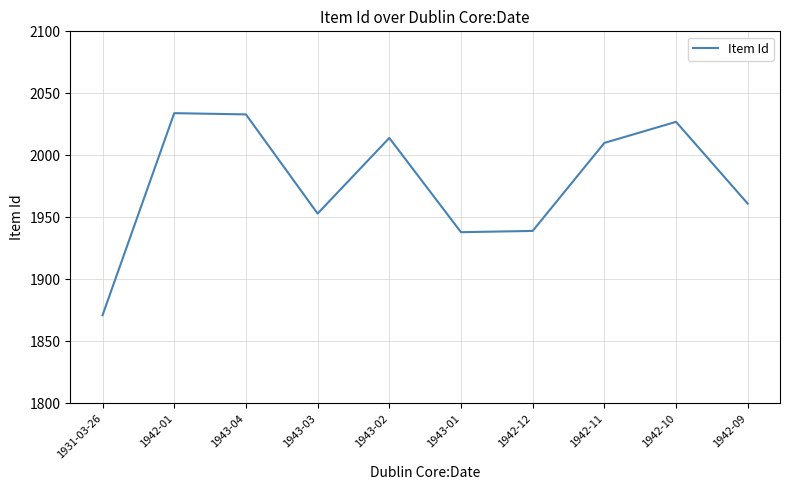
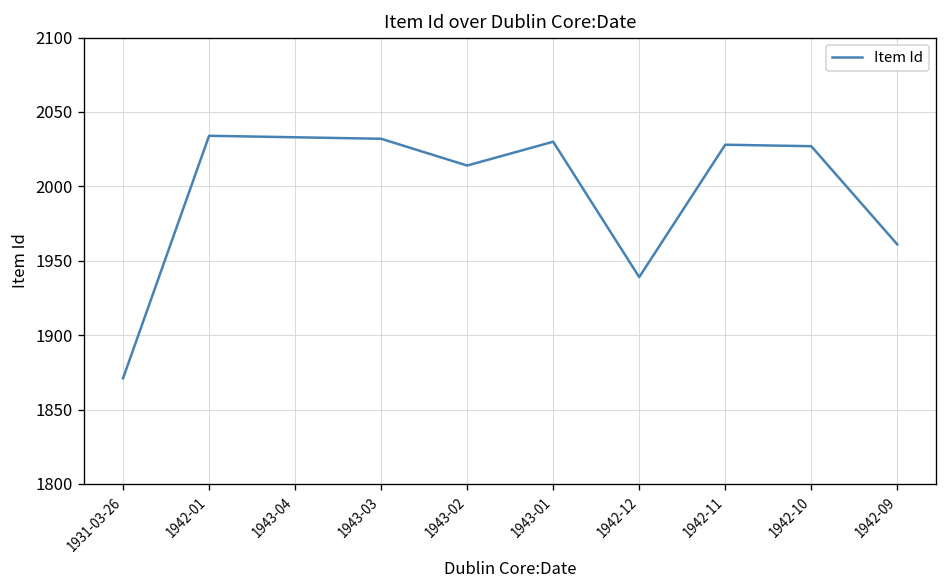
1943-03: 1953 -> 2032
1943-01: 1938 -> 2030
1942-11: 2010 -> 2028
